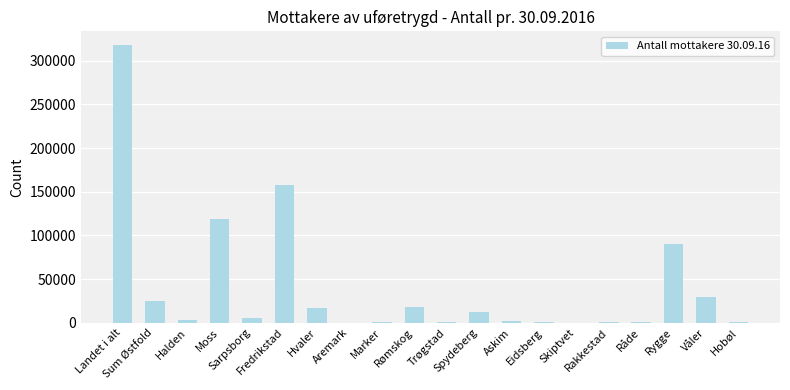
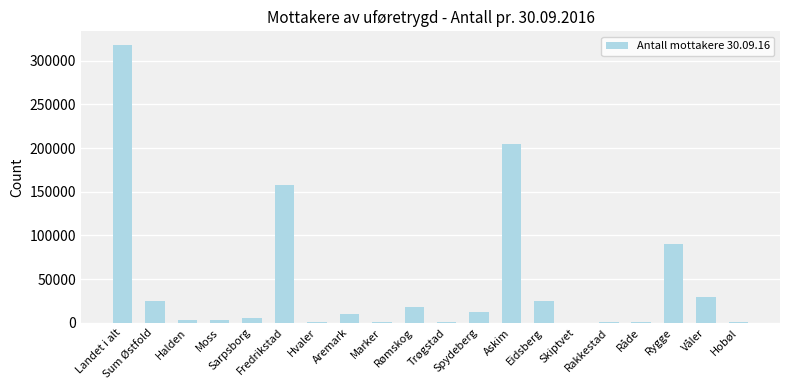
Moss: 120000 -> 0
Hvaler: 20000 -> 0
Aremark: 0 -> 10000
Askim: 0 -> 210000
Eidsberg: 0 -> 30000
